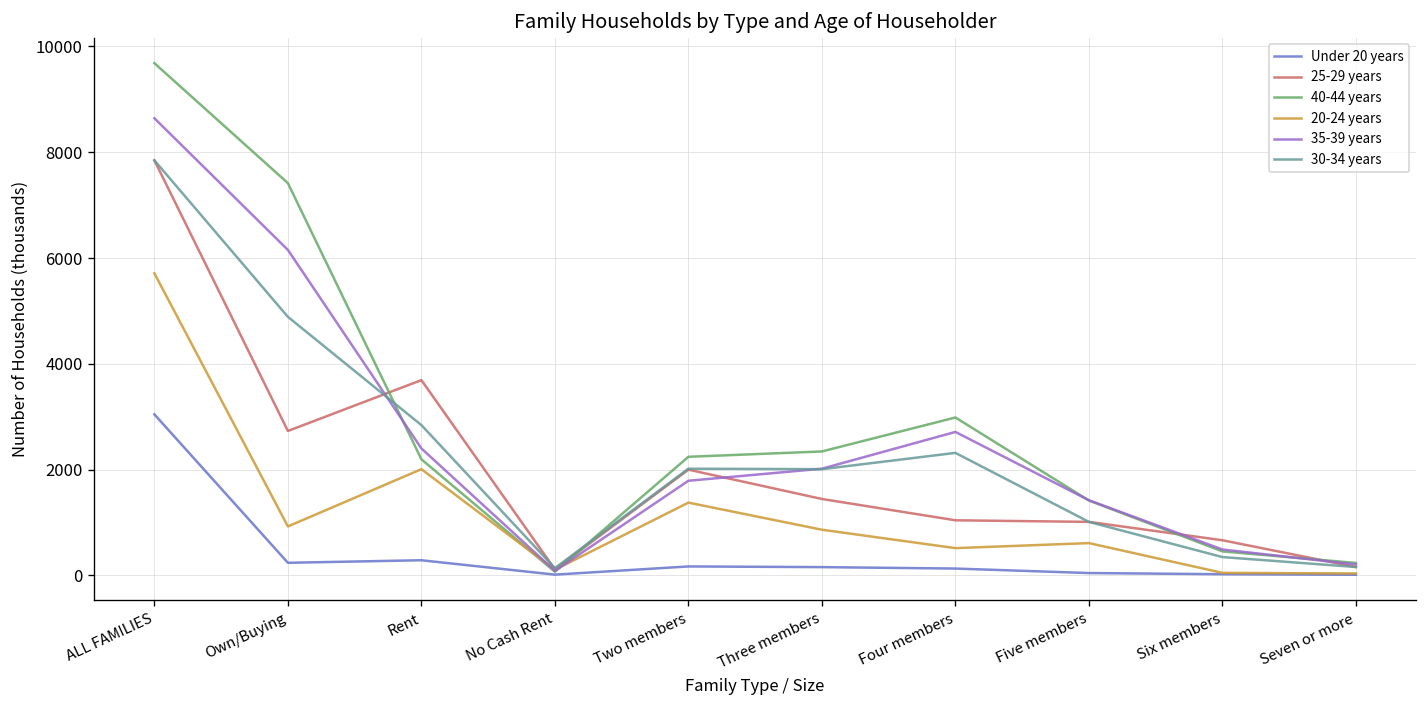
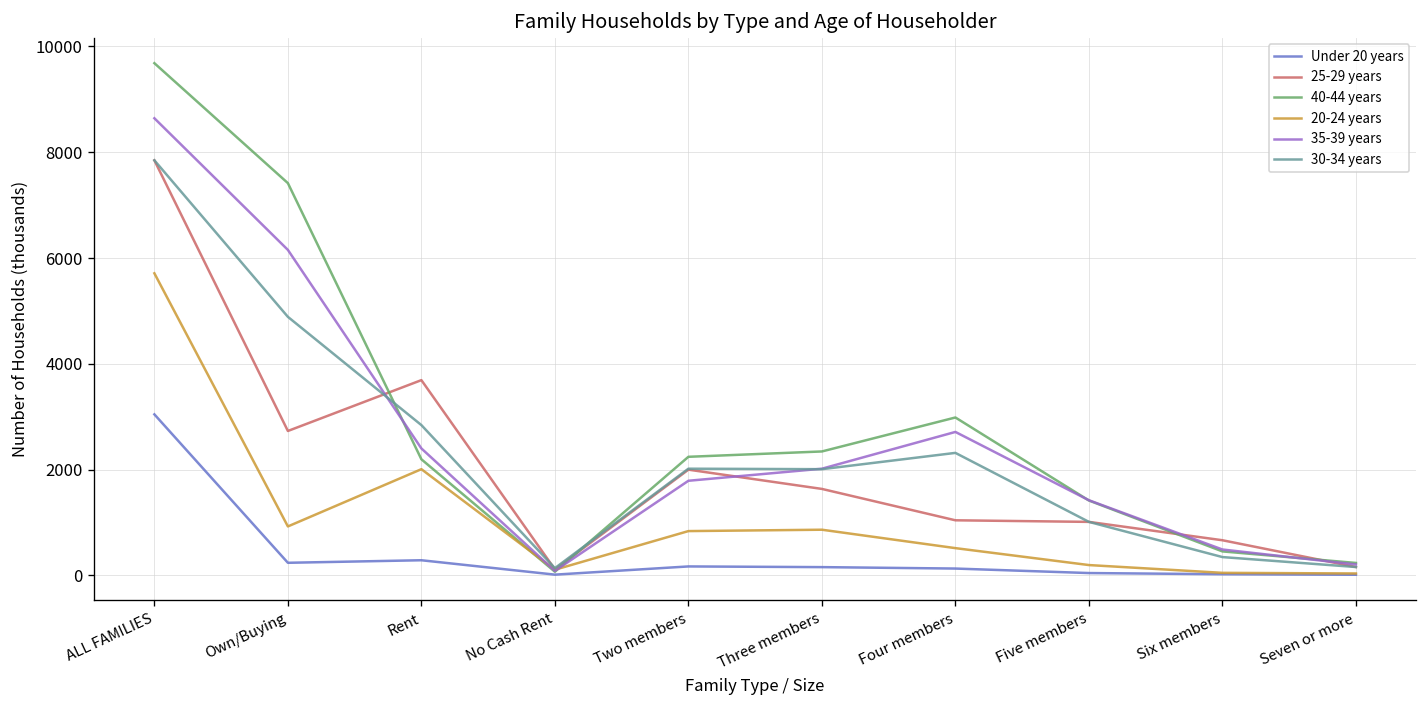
20-24 years, Two members: 1400 -> 800
25-29 years, Three members: 1400 -> 1600
20-24 years, Five members: 600 -> 200
